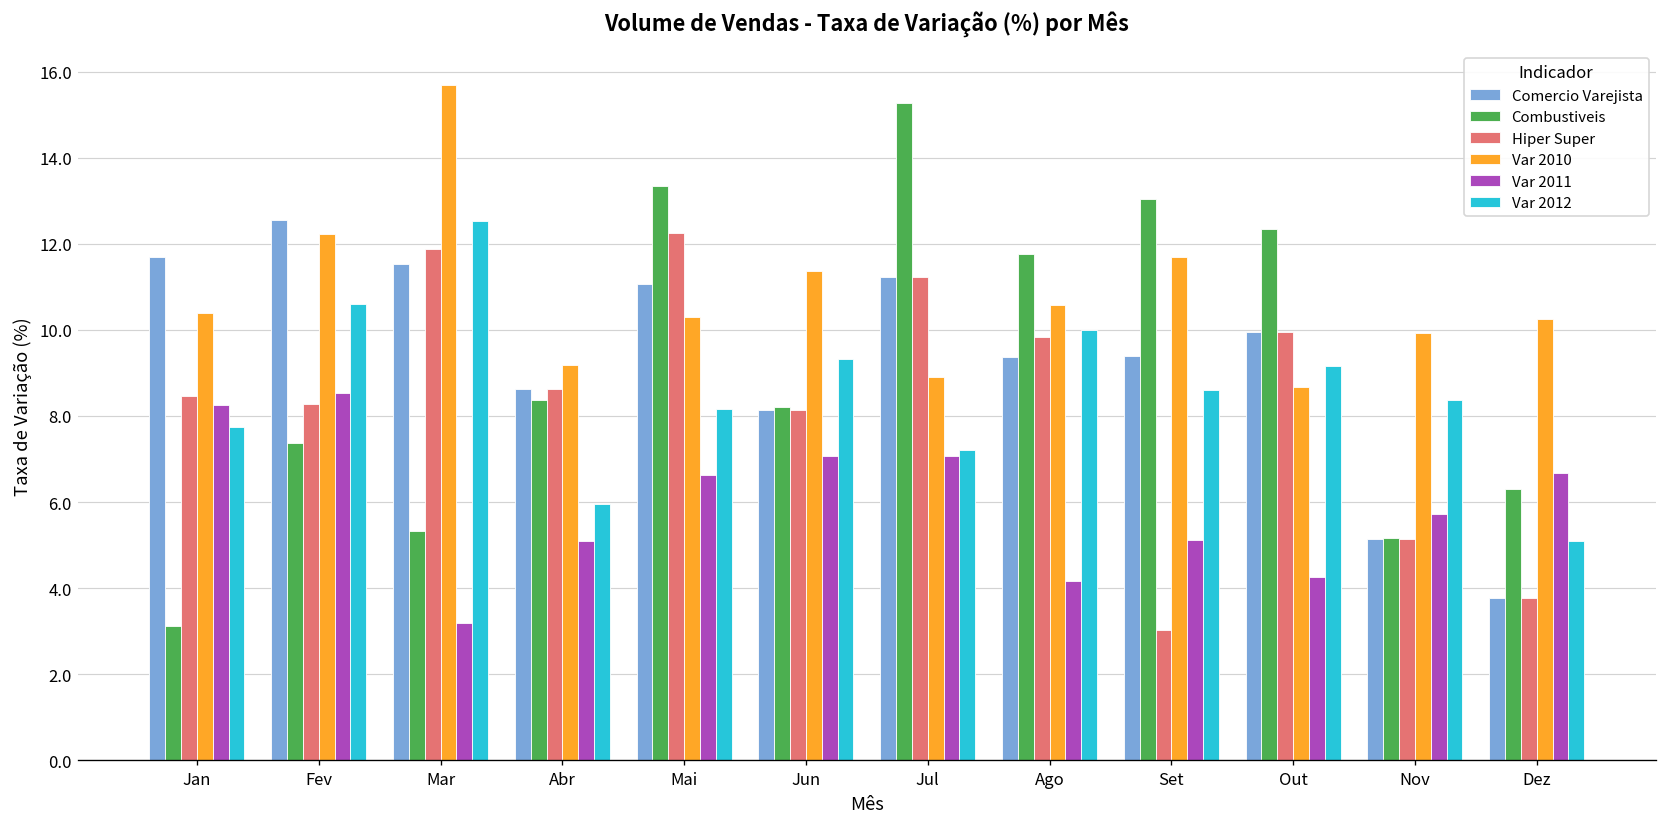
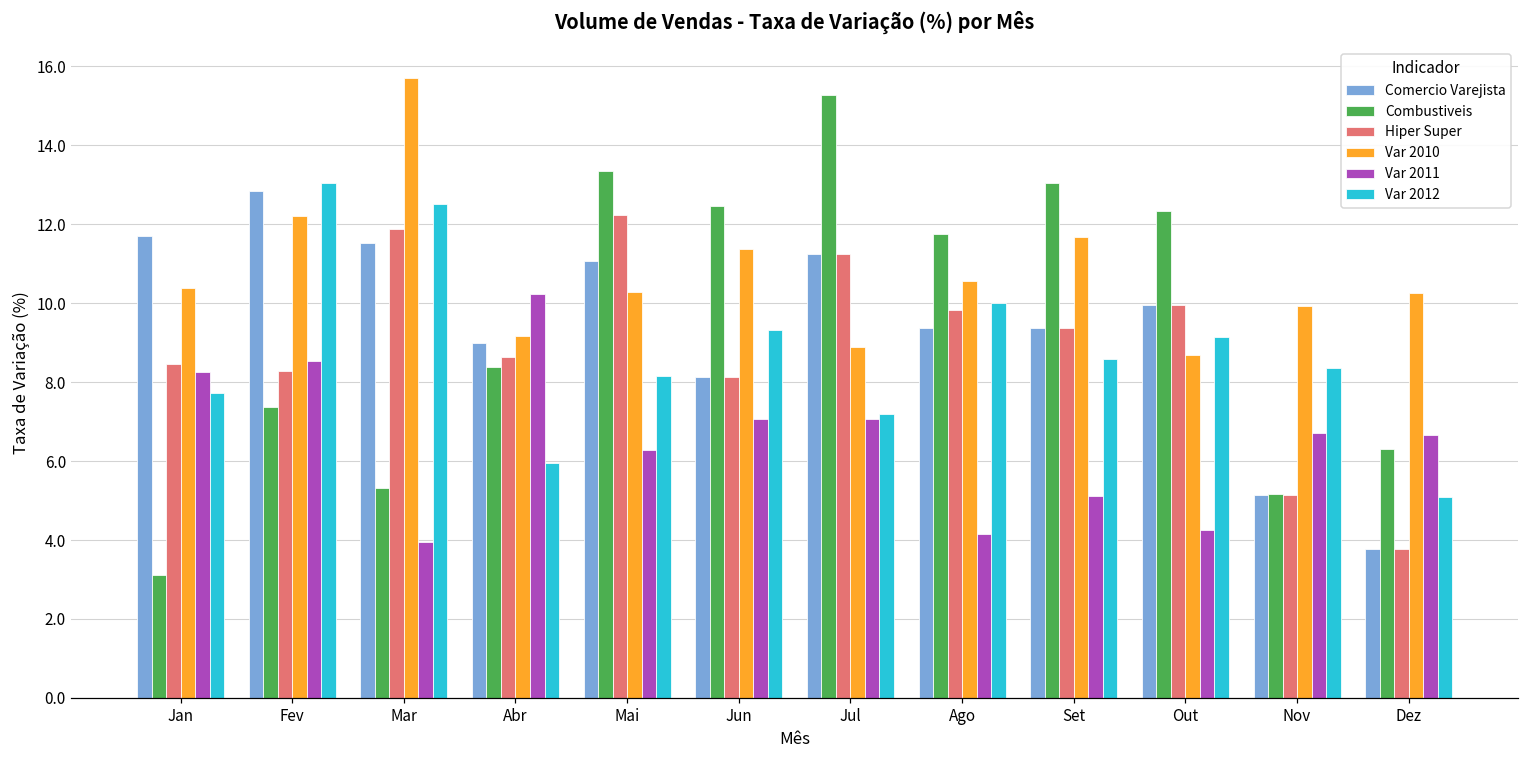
Comercio Varejista, Fev: 12.5 -> 12.8
Var 2012, Fev: 10.6 -> 13.0
Var 2011, Mar: 3.2 -> 3.9
Comercio Varejista, Abr: 8.6 -> 9.0
Var 2011, Abr: 5.1 -> 10.2
Var 2011, Mai: 6.6 -> 6.3
Combustiveis, Jun: 8.2 -> 12.5
Hiper Super, Set: 3.0 -> 9.4
Var 2011, Nov: 5.7 -> 6.7
